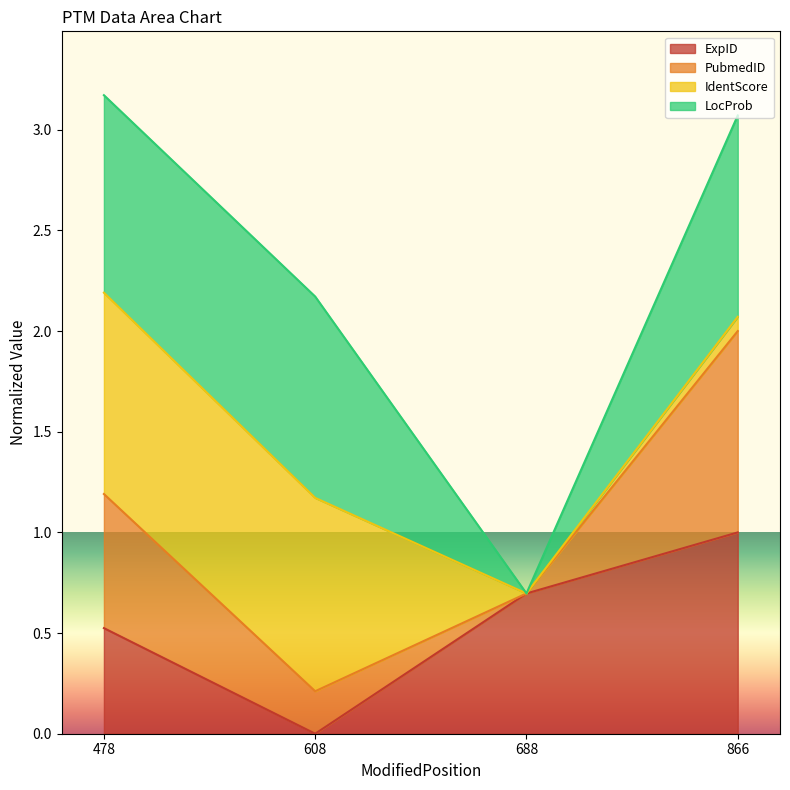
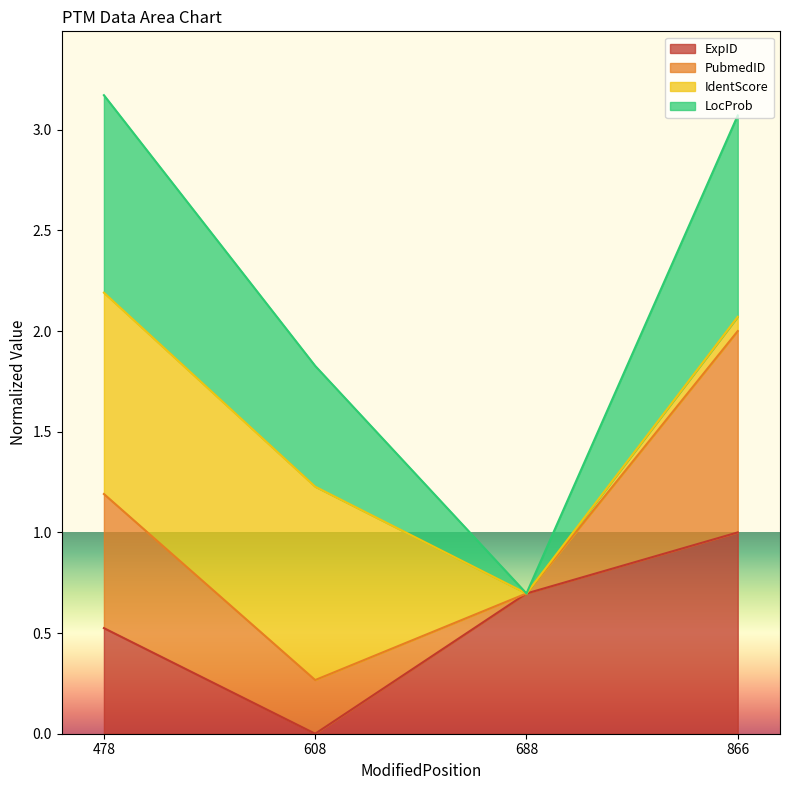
PubmedID, 608: 0.21 -> 0.27
LocProb, 608: 1.0 -> 0.6
